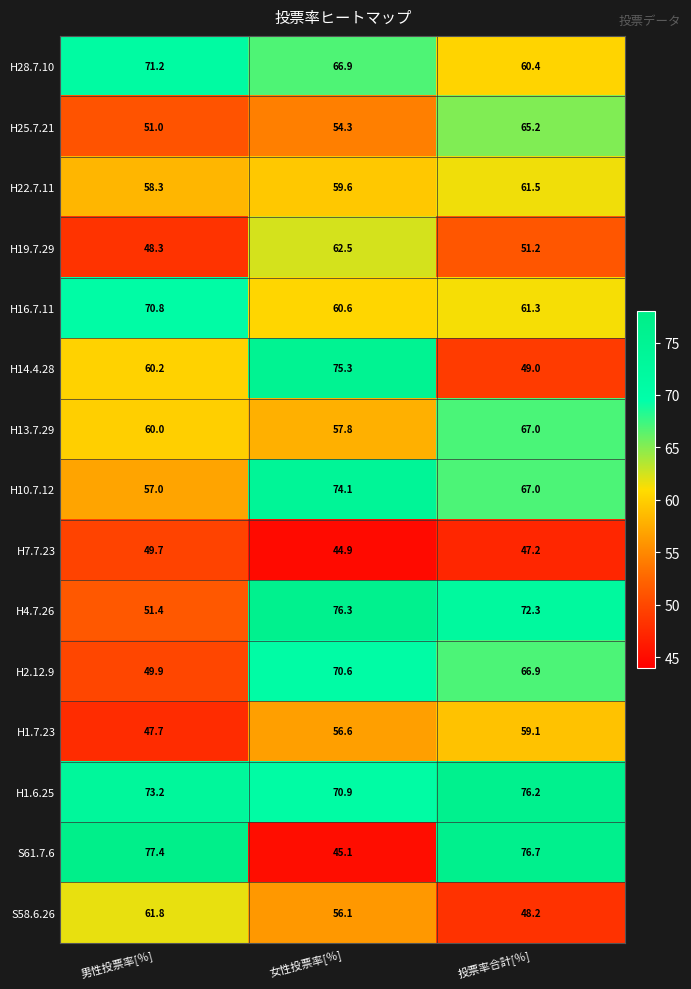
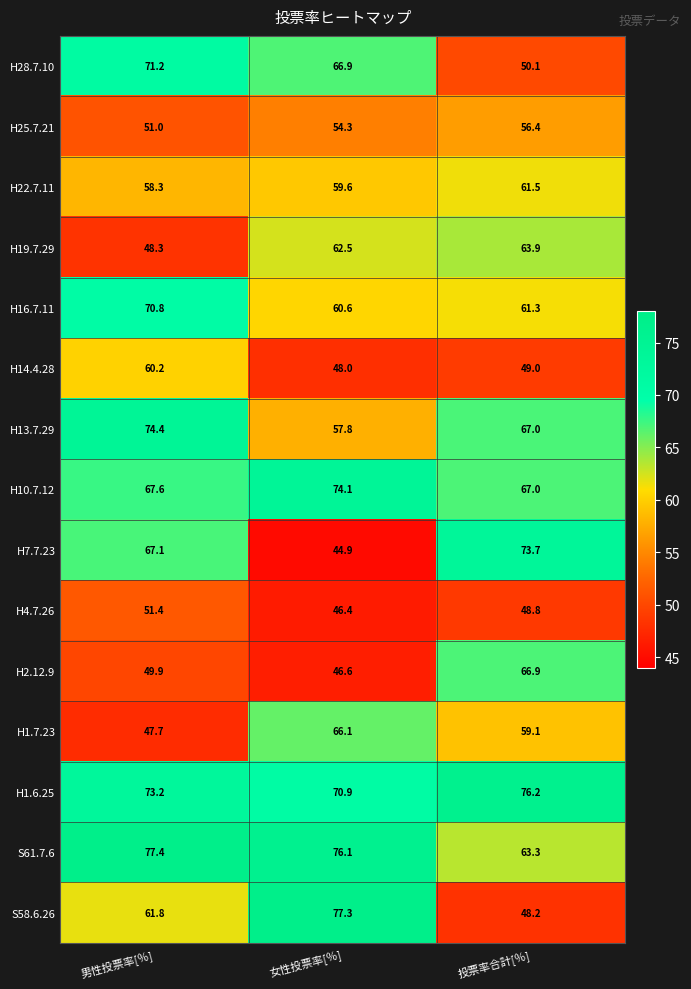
H28.7.10, 投票率合計[％]: 60.4 -> 50.1
H25.7.21, 投票率合計[％]: 65.2 -> 56.4
H19.7.29, 投票率合計[％]: 51.2 -> 63.9
H14.4.28, 女性投票率[％]: 75.3 -> 48.0
H13.7.29, 男性投票率[％]: 60.0 -> 74.4
H10.7.12, 男性投票率[％]: 57.0 -> 67.6
H7.7.23, 男性投票率[％]: 49.7 -> 67.1
H7.7.23, 投票率合計[％]: 47.2 -> 73.7
H4.7.26, 女性投票率[％]: 76.3 -> 46.4
H4.7.26, 投票率合計[％]: 72.3 -> 48.8
H2.12.9, 女性投票率[％]: 70.6 -> 46.6
H1.7.23, 女性投票率[％]: 56.6 -> 66.1
S61.7.6, 女性投票率[％]: 45.1 -> 76.1
S61.7.6, 投票率合計[％]: 76.7 -> 63.3
S58.6.26, 女性投票率[％]: 56.1 -> 77.3
